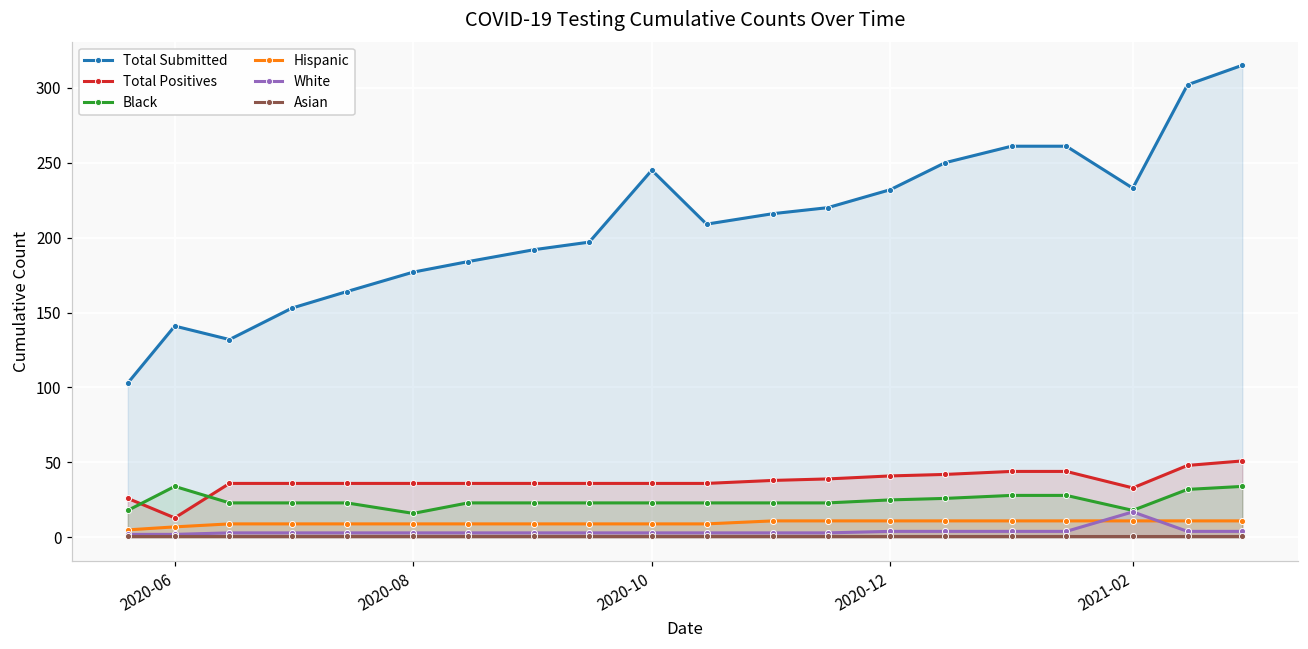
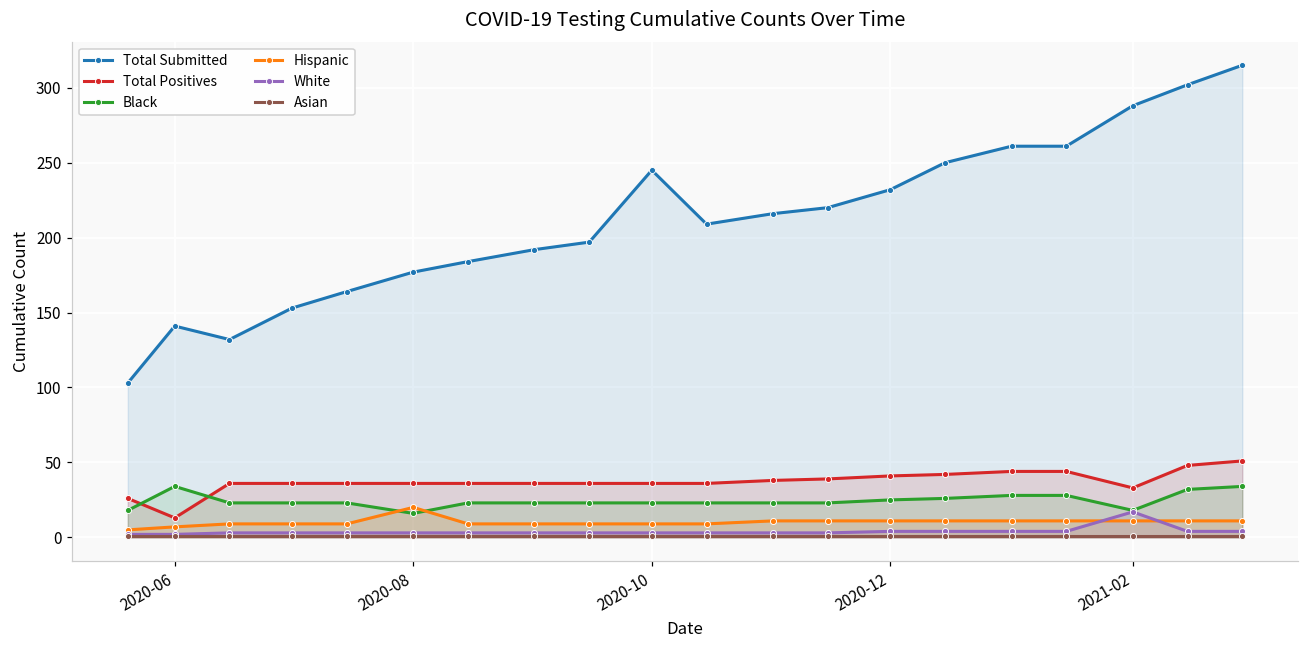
Hispanic, 2020-08: 9 -> 20
Total Submitted, 2021-02: 233 -> 288
